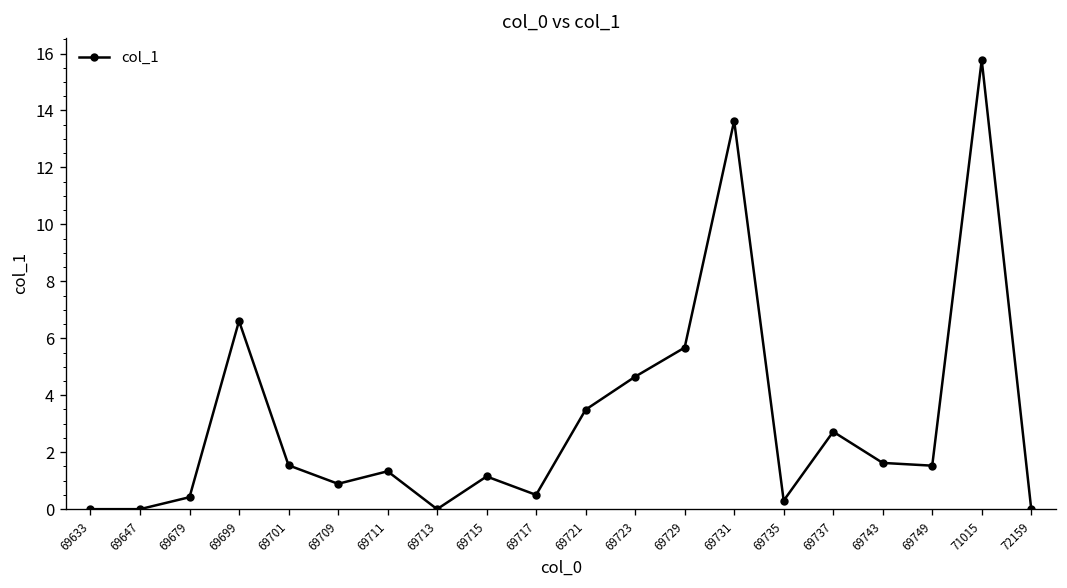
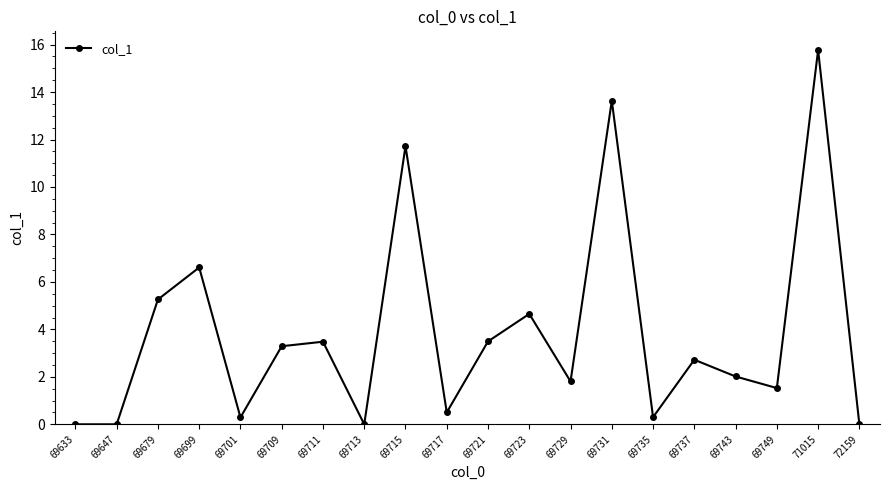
69679: 0.4 -> 5.3
69701: 1.5 -> 0.3
69709: 0.9 -> 3.3
69711: 1.3 -> 3.5
69715: 1.1 -> 11.7
69729: 5.7 -> 1.8
69743: 1.6 -> 2.0
